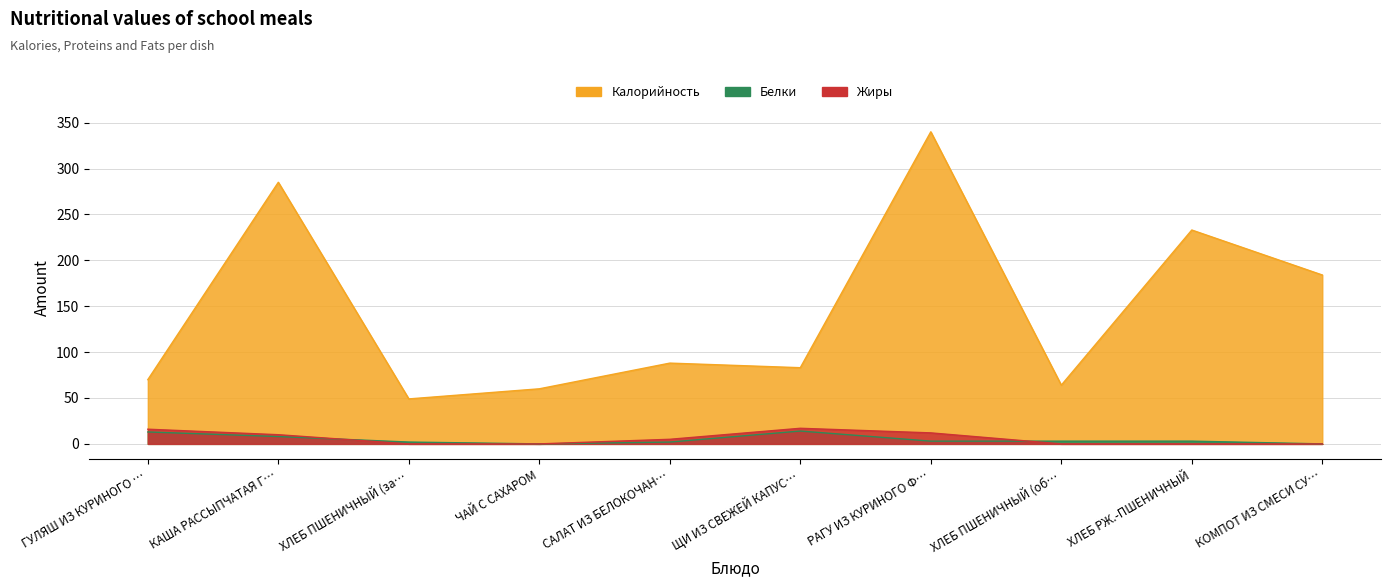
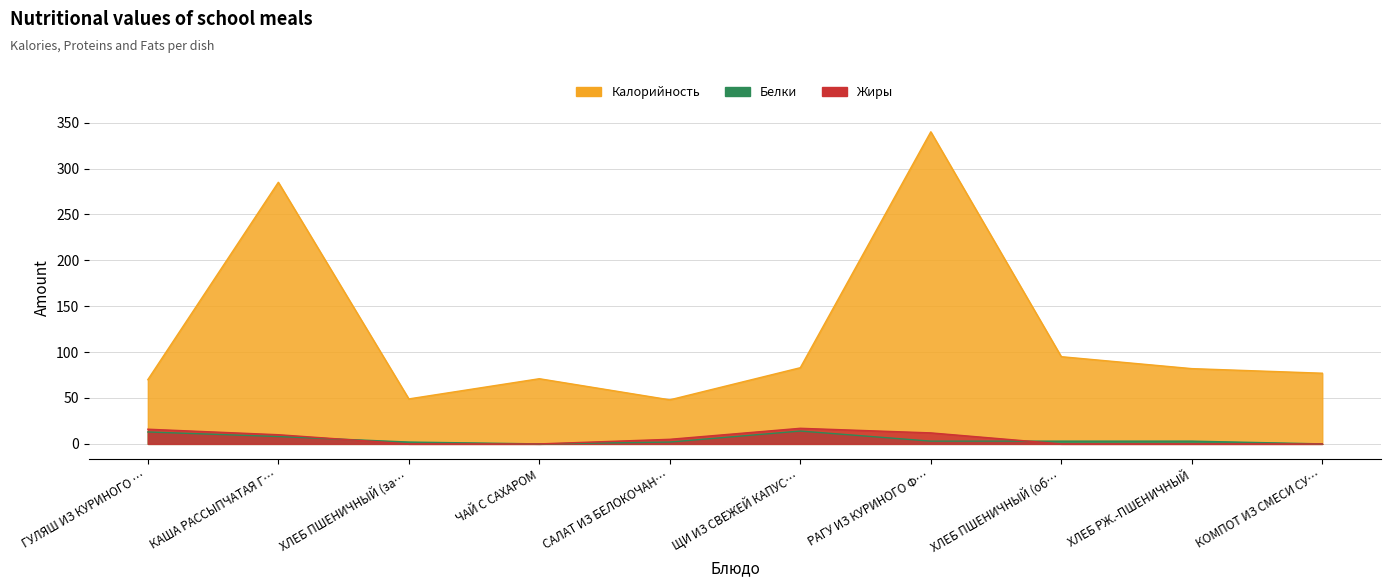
Калорийность, ЧАЙ С САХАРОМ: 60 -> 70
Калорийность, САЛАТ ИЗ БЕЛОКОЧАН…: 90 -> 50
Калорийность, ХЛЕБ ПШЕНИЧНЫЙ (об…: 60 -> 100
Калорийность, ХЛЕБ РЖ.-ПШЕНИЧНЫЙ: 230 -> 80
Калорийность, КОМПОТ ИЗ СМЕСИ СУ…: 180 -> 80
